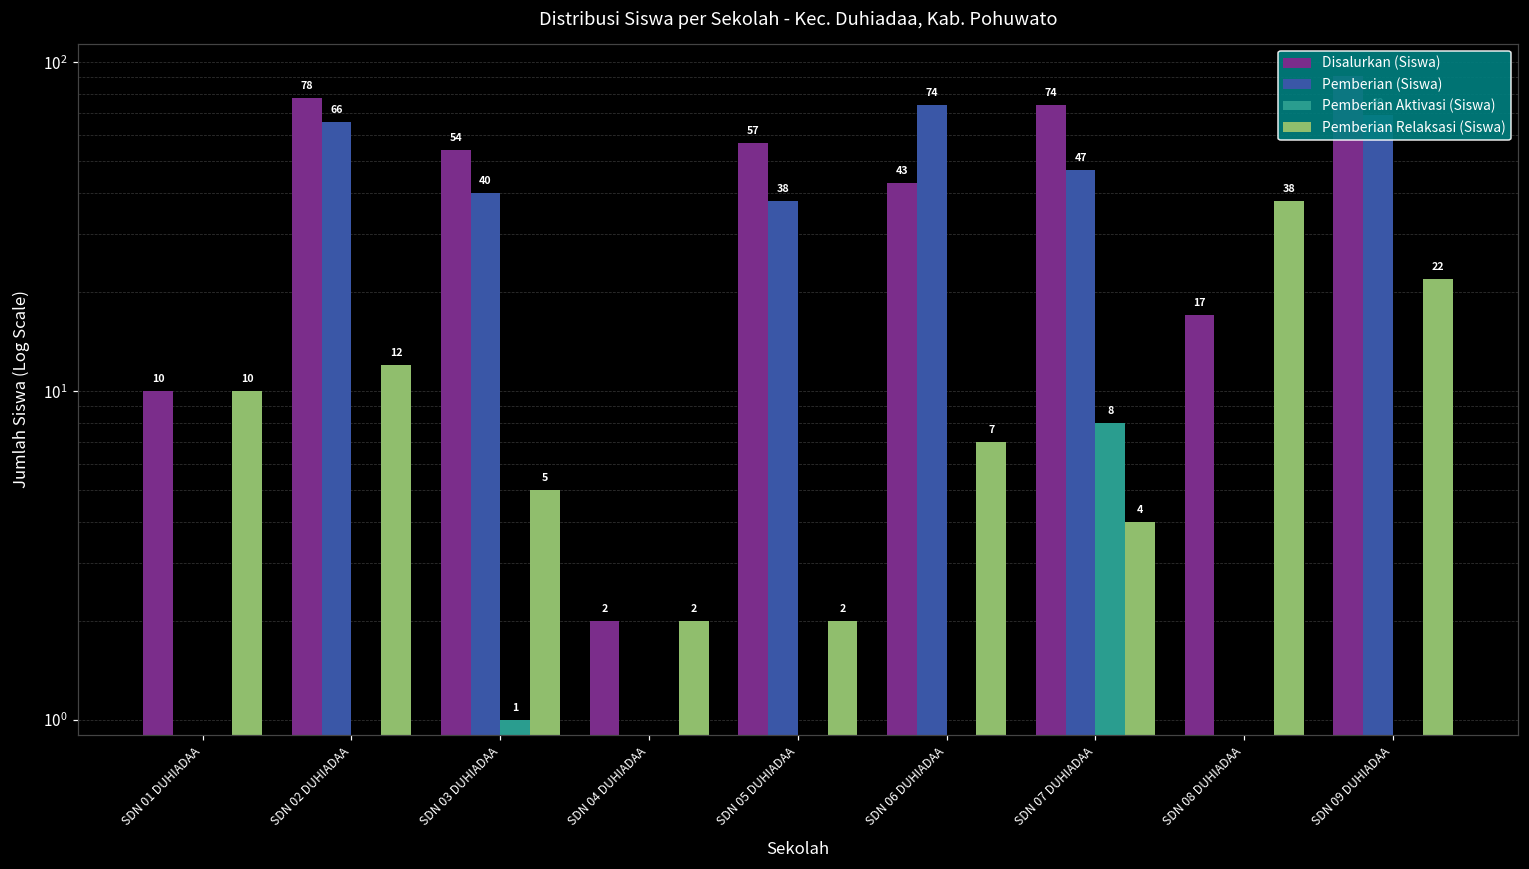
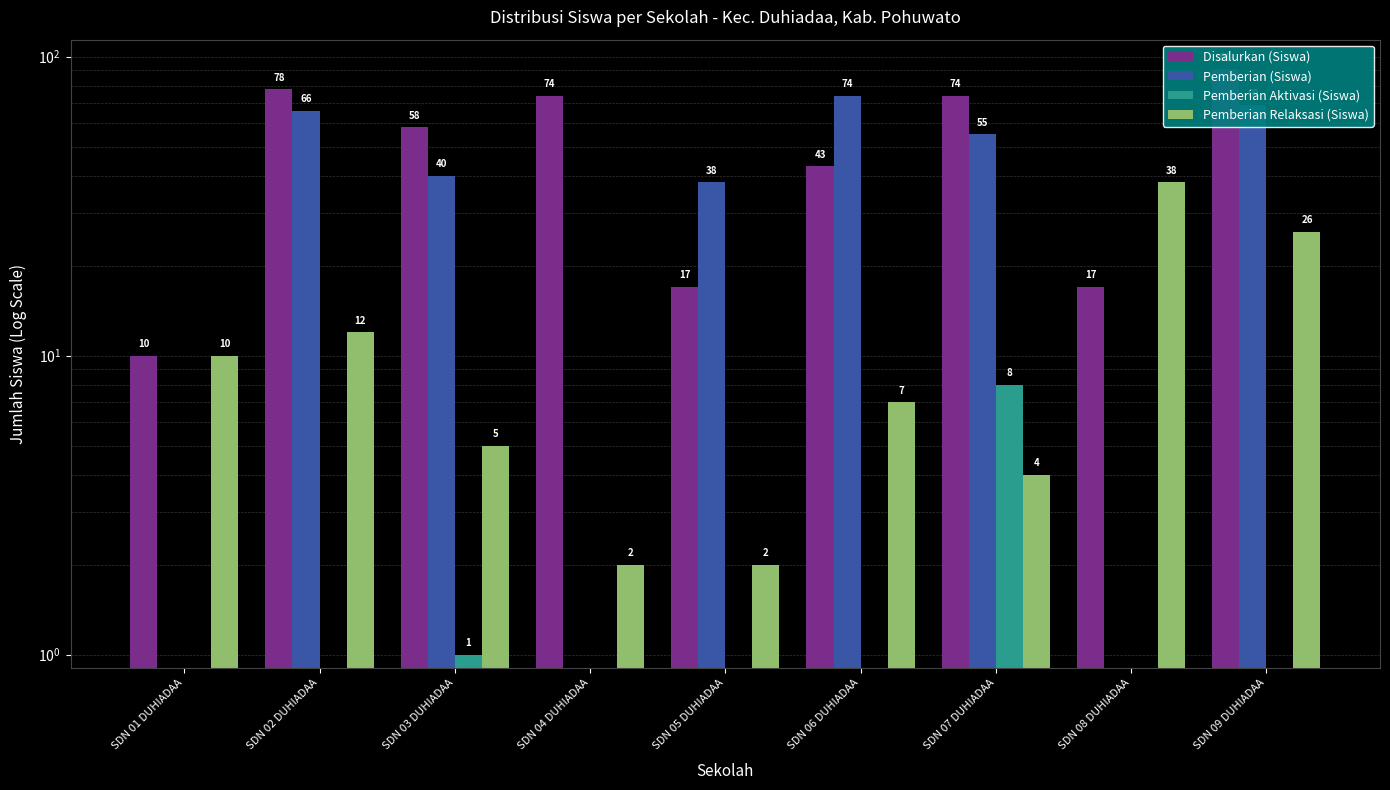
Disalurkan (Siswa), SDN 03 DUHIADAA: 54 -> 58
Disalurkan (Siswa), SDN 04 DUHIADAA: 2 -> 74
Disalurkan (Siswa), SDN 05 DUHIADAA: 57 -> 17
Pemberian (Siswa), SDN 07 DUHIADAA: 47 -> 55
Pemberian Relaksasi (Siswa), SDN 09 DUHIADAA: 22 -> 26
